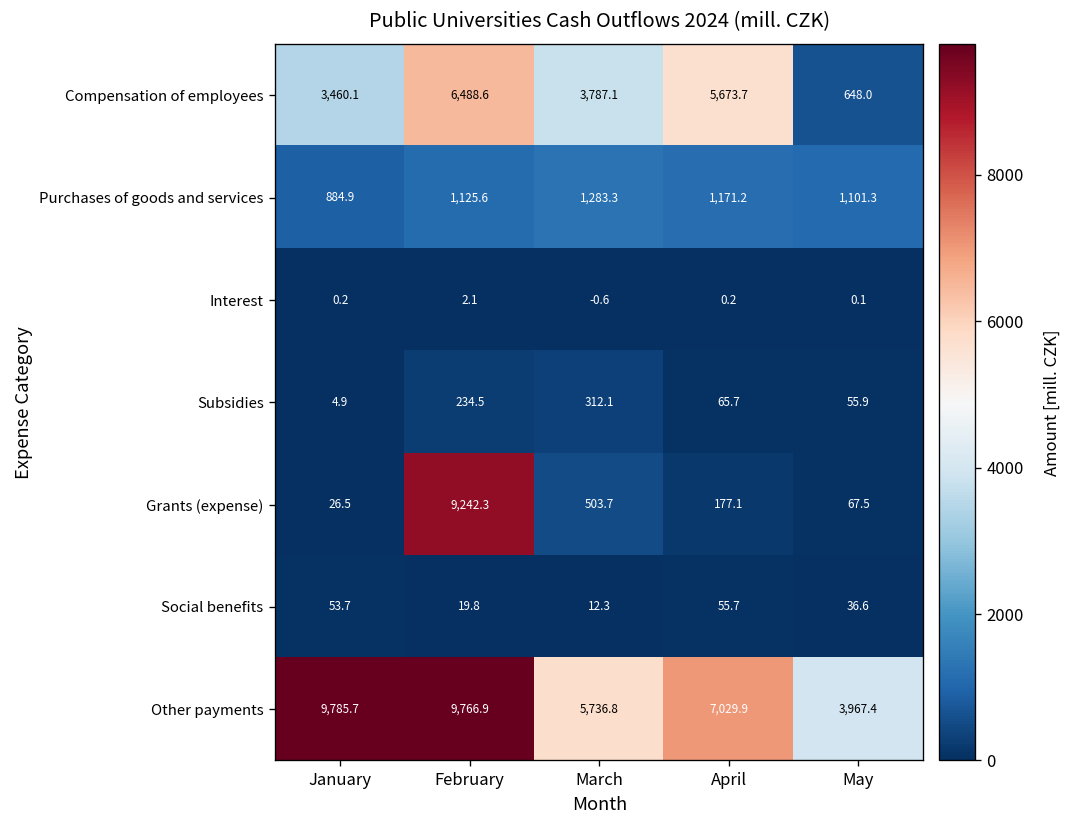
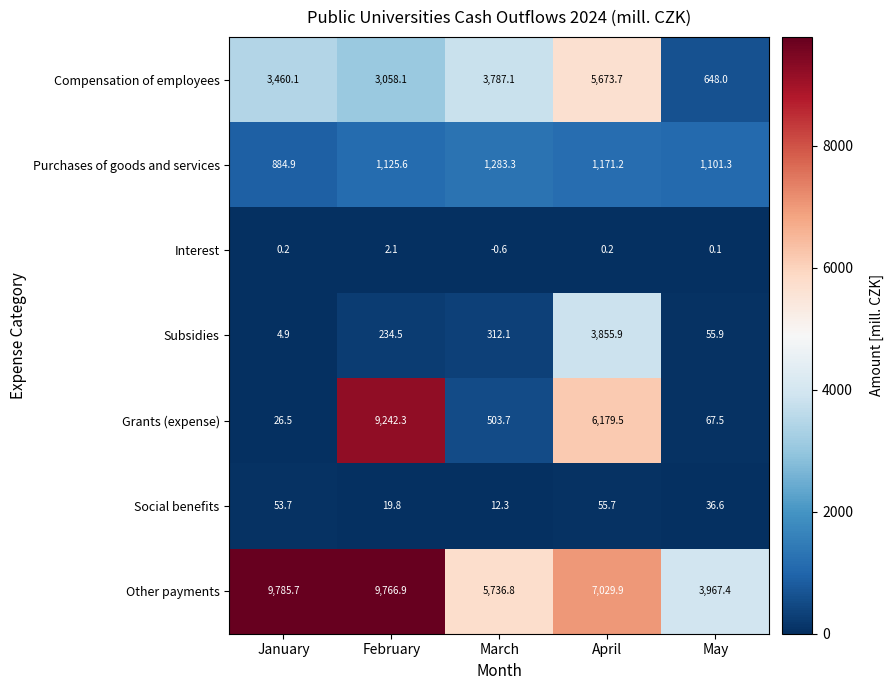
Compensation of employees, February: 6,488.6 -> 3,058.1
Subsidies, April: 65.7 -> 3,855.9
Grants (expense), April: 177.1 -> 6,179.5
